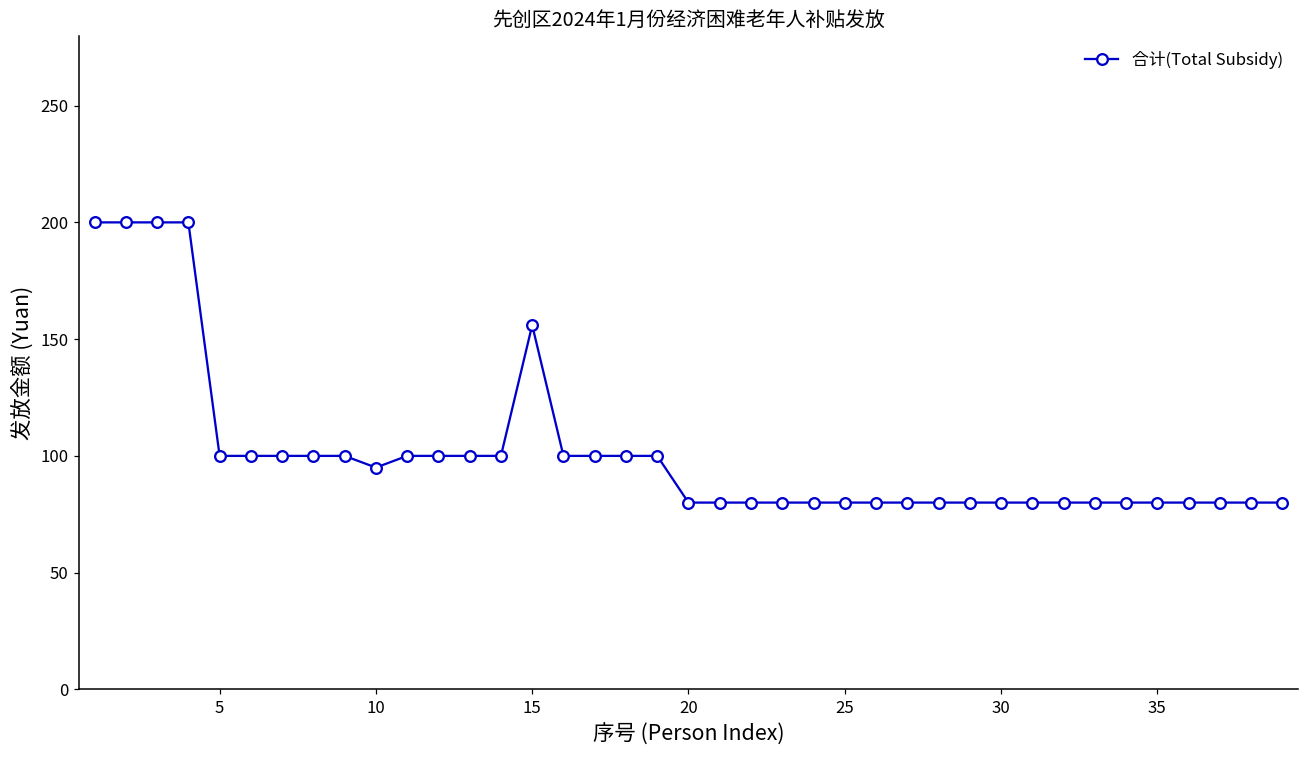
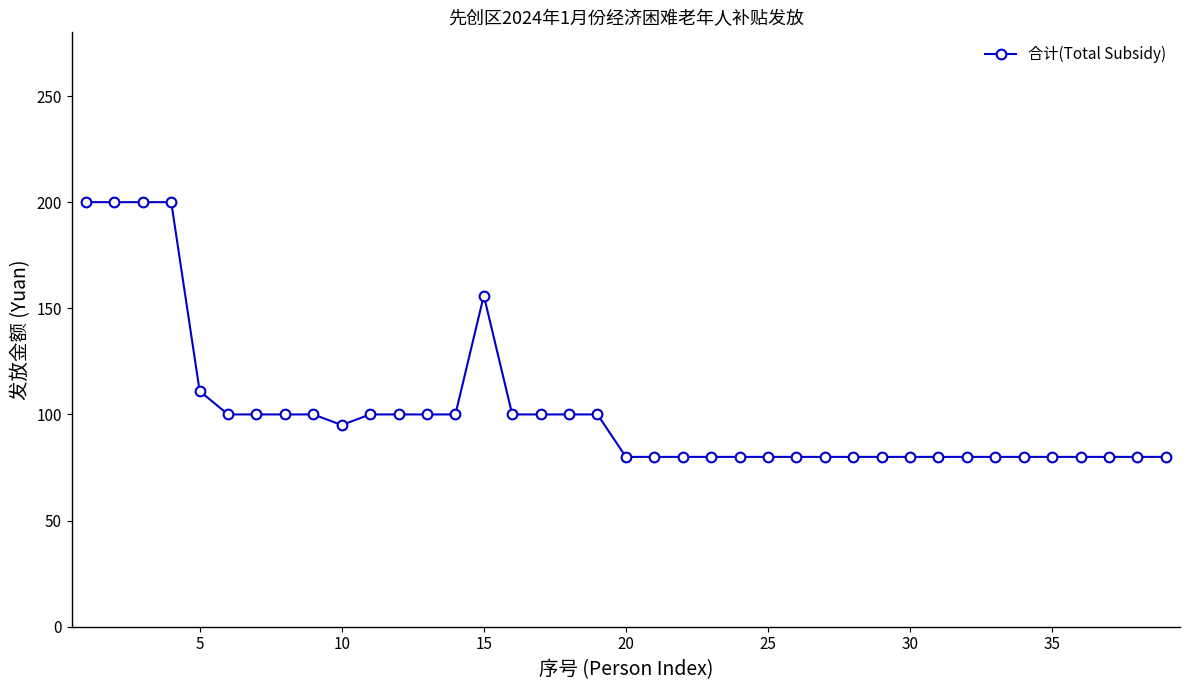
5: 100 -> 111
